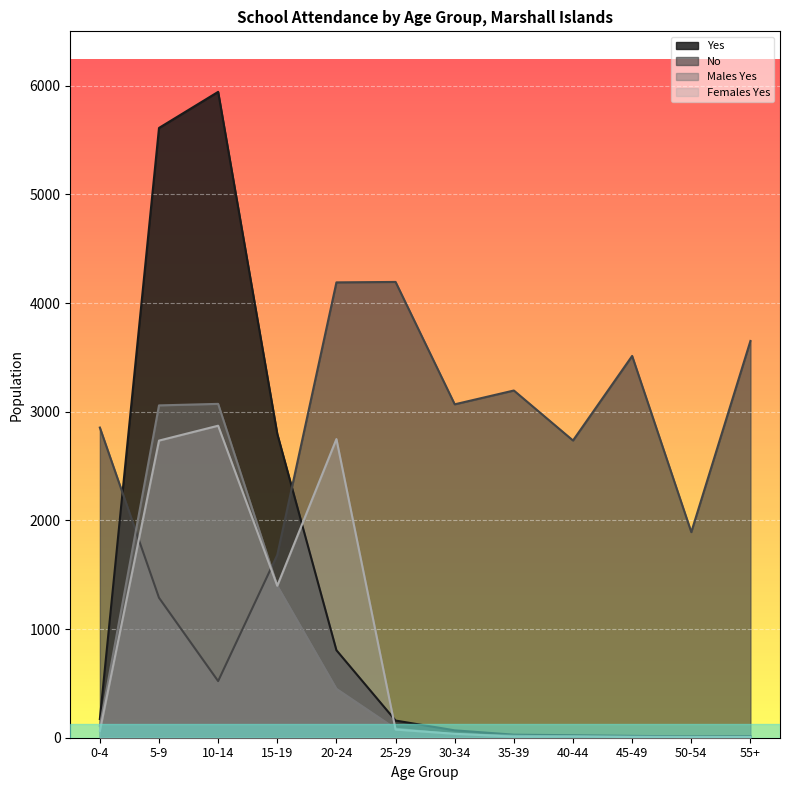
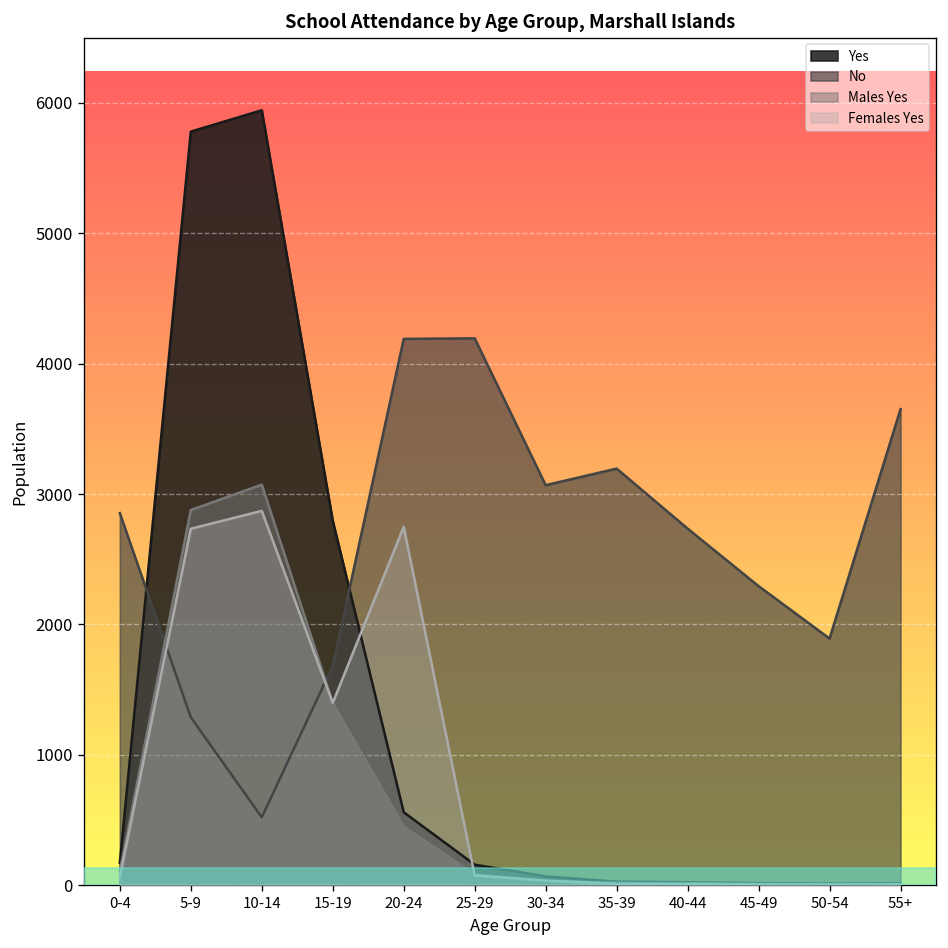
Yes, 5-9: 5610 -> 5780
Males Yes, 5-9: 3060 -> 2880
Yes, 20-24: 810 -> 560
No, 45-49: 3510 -> 2290
